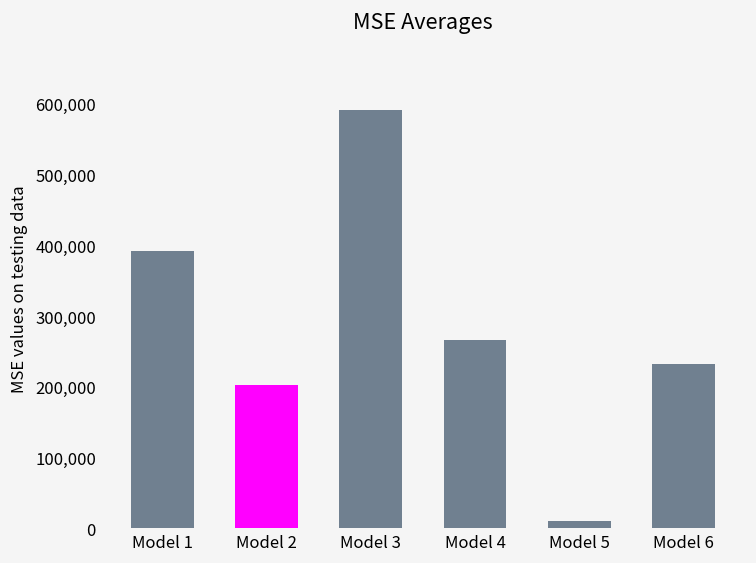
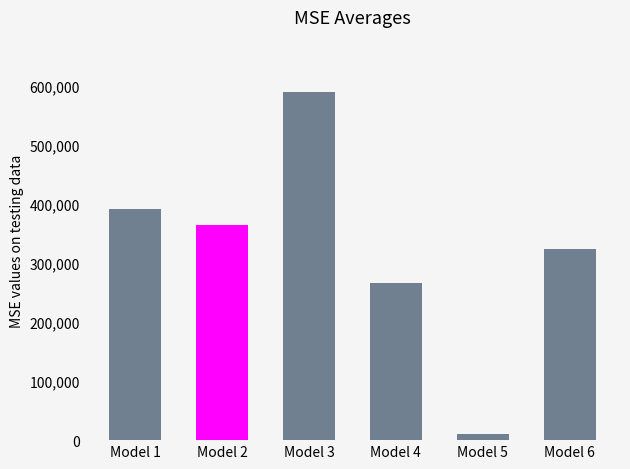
Model 2: 200,000 -> 360,000
Model 6: 230,000 -> 320,000
